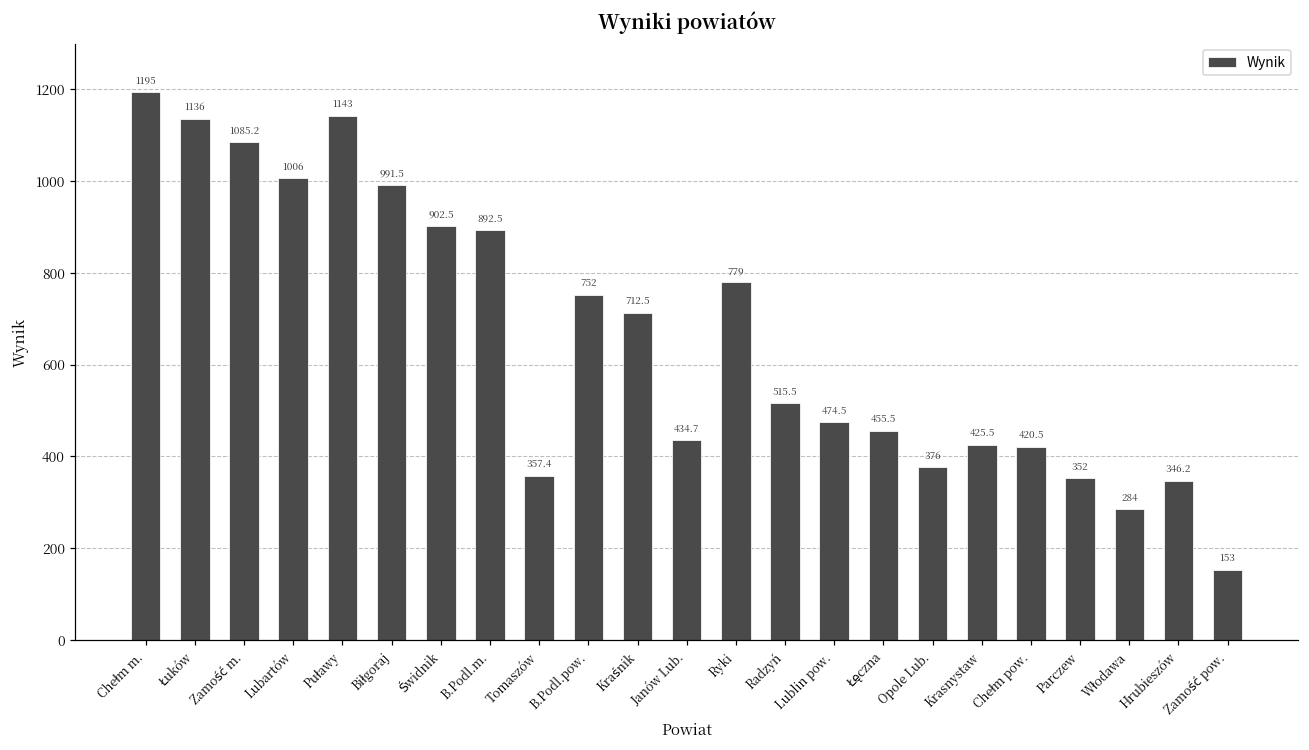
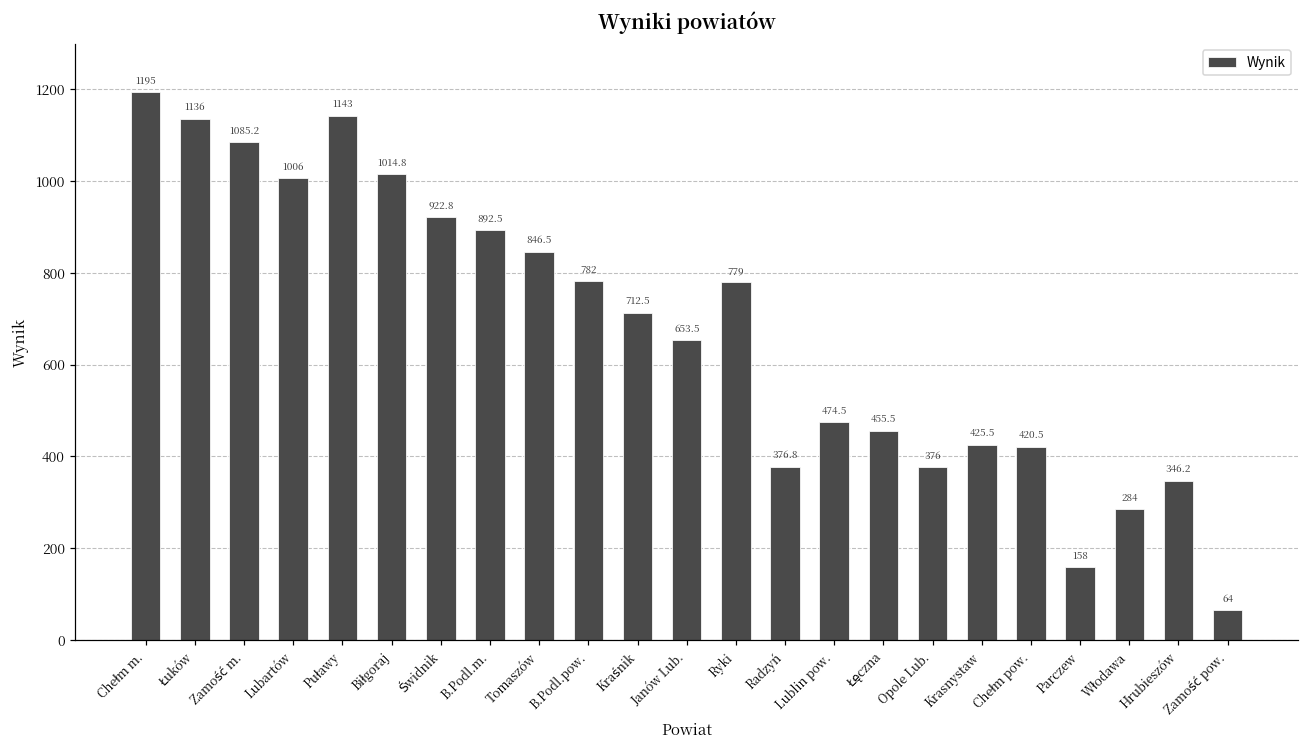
Biłgoraj: 991.5 -> 1014.8
Świdnik: 902.5 -> 922.8
Tomaszów: 357.4 -> 846.5
B.Podl.pow.: 752 -> 782
Janów Lub.: 434.7 -> 653.5
Radzyń: 515.5 -> 376.8
Parczew: 352 -> 158
Zamość pow.: 153 -> 64
